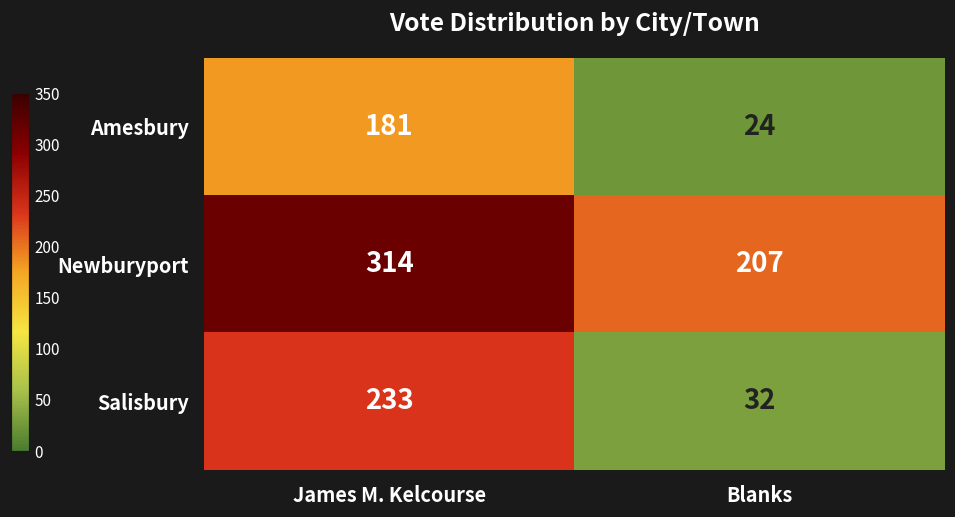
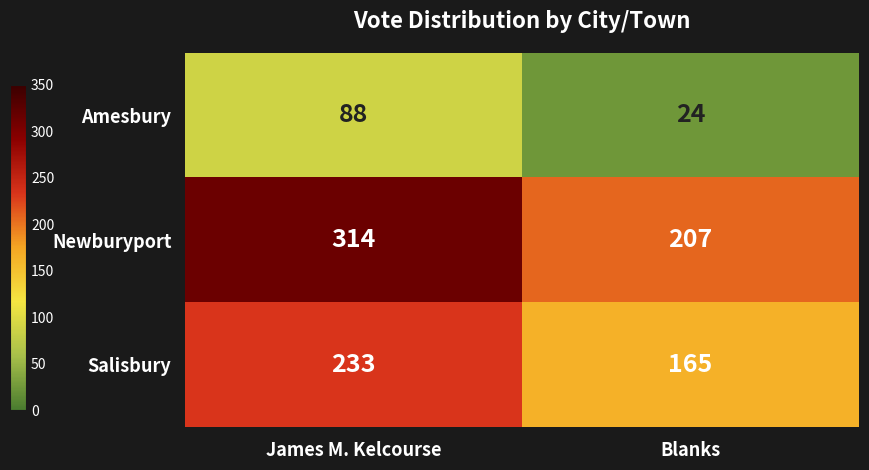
Amesbury, James M. Kelcourse: 181 -> 88
Salisbury, Blanks: 32 -> 165
